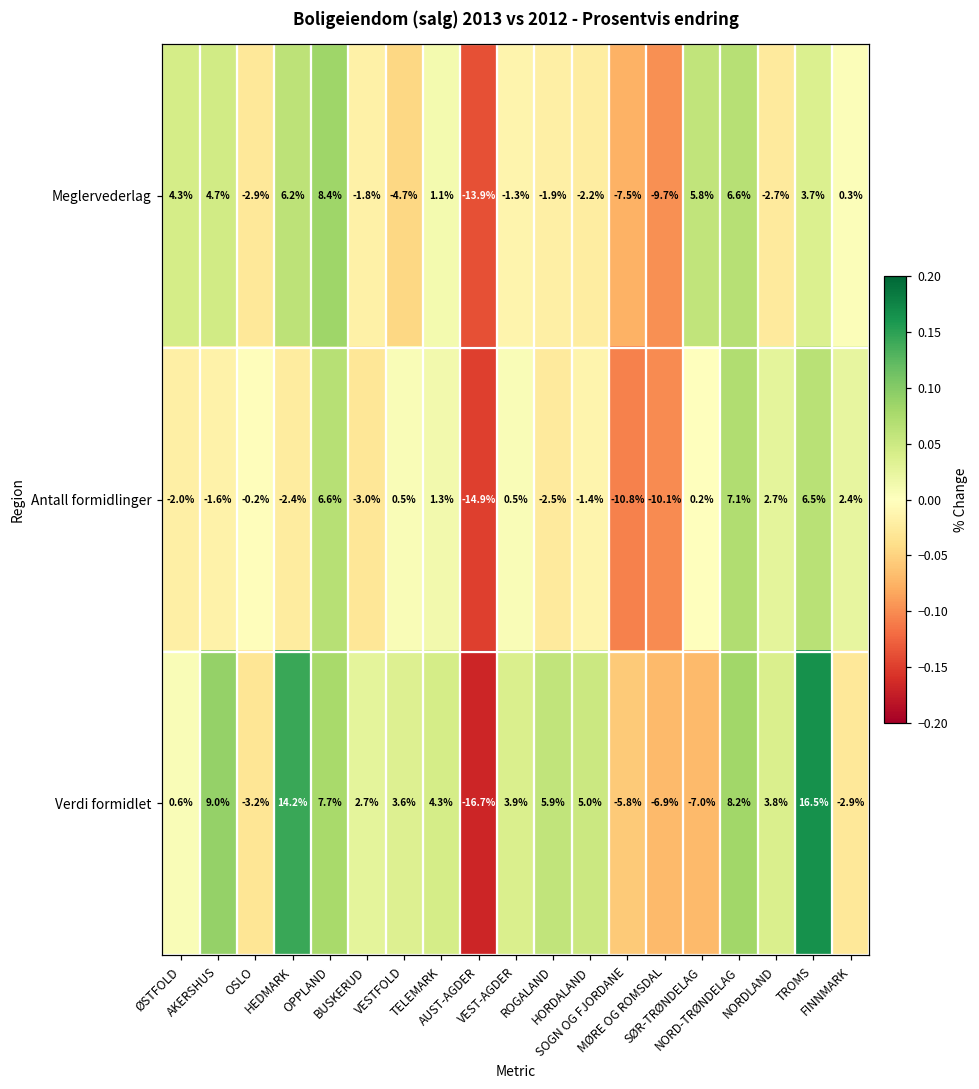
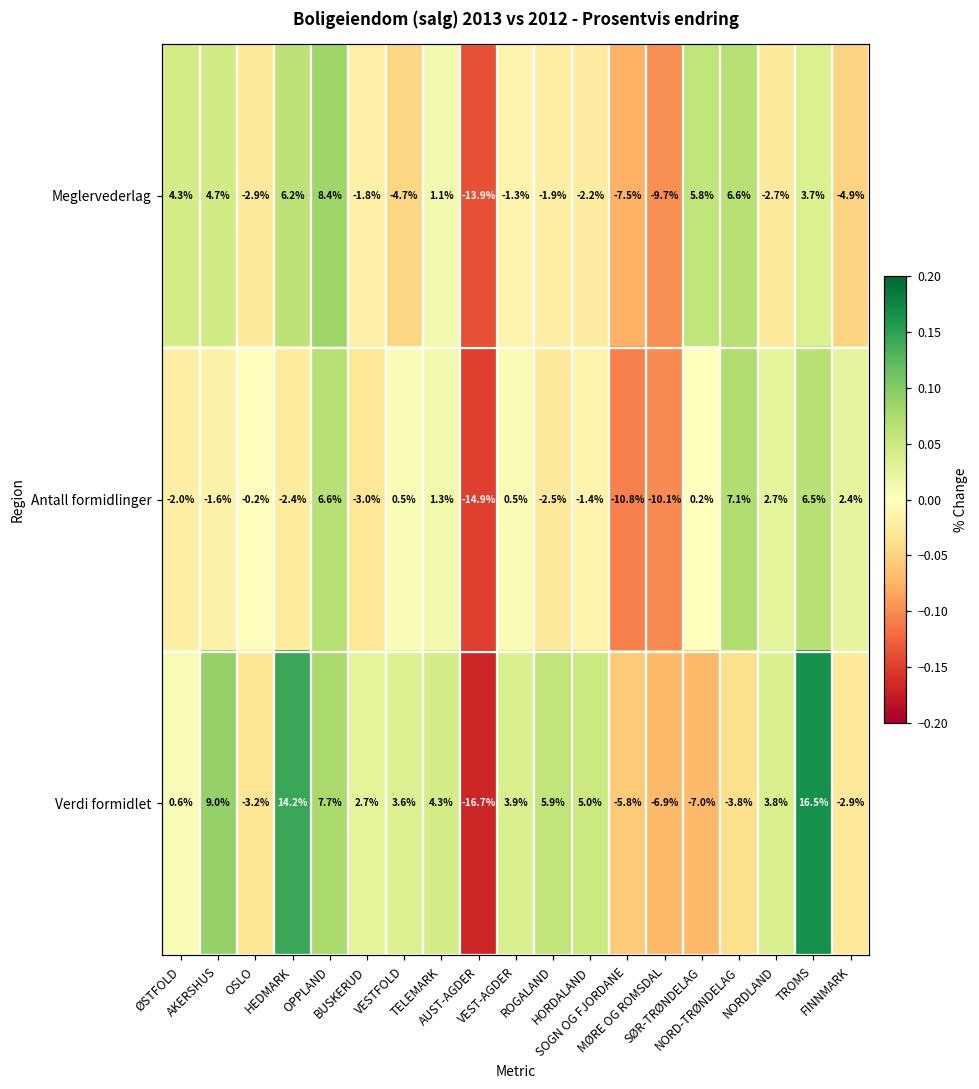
Meglervederlag, FINNMARK: 0.3% -> -4.9%
Verdi formidlet, NORD-TRØNDELAG: 8.2% -> -3.8%
